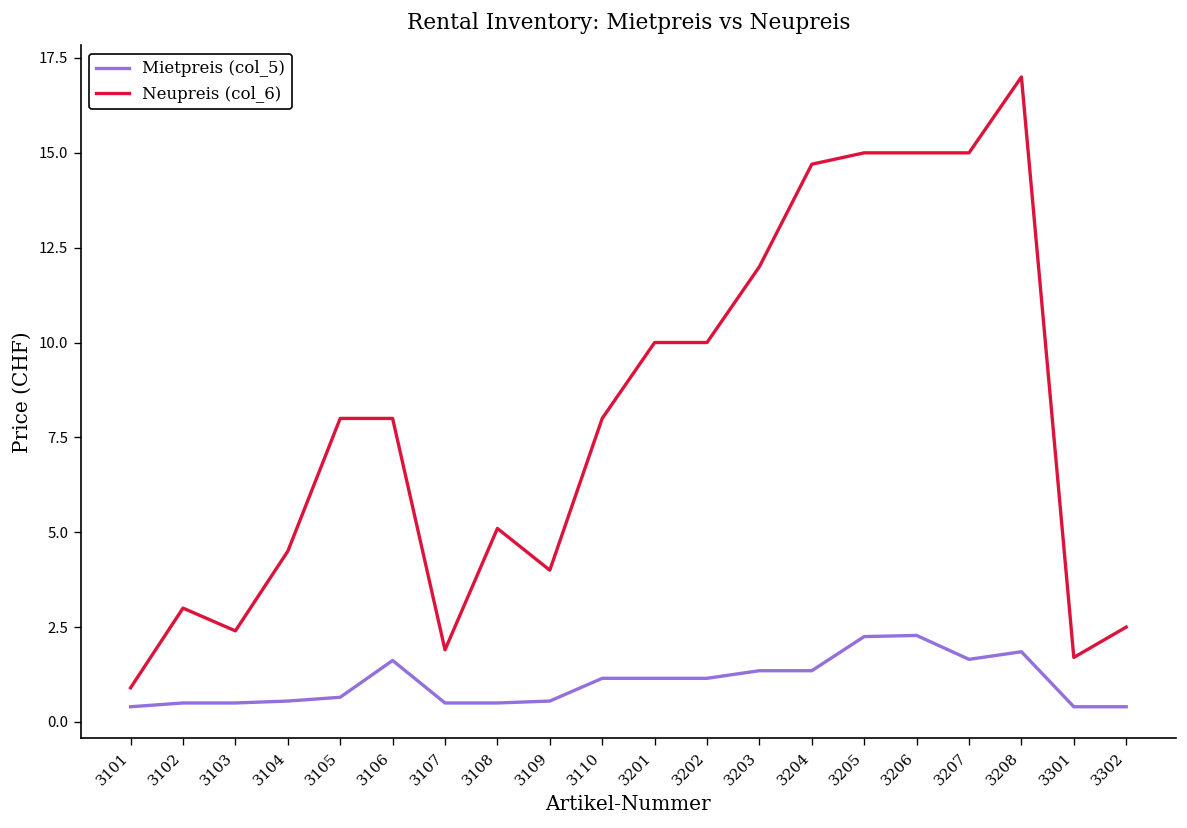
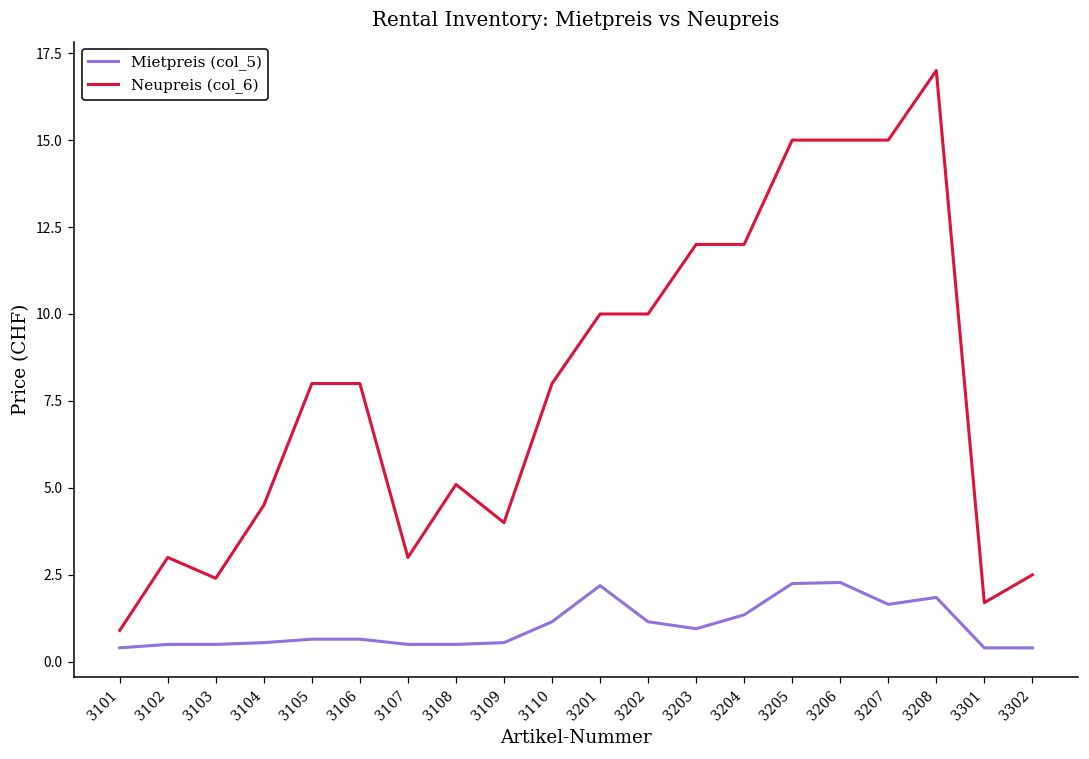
Mietpreis (col_5), 3106: 1.6 -> 0.7
Neupreis (col_6), 3107: 1.9 -> 3.0
Mietpreis (col_5), 3201: 1.2 -> 2.2
Mietpreis (col_5), 3203: 1.4 -> 1.0
Neupreis (col_6), 3204: 14.7 -> 12.0
